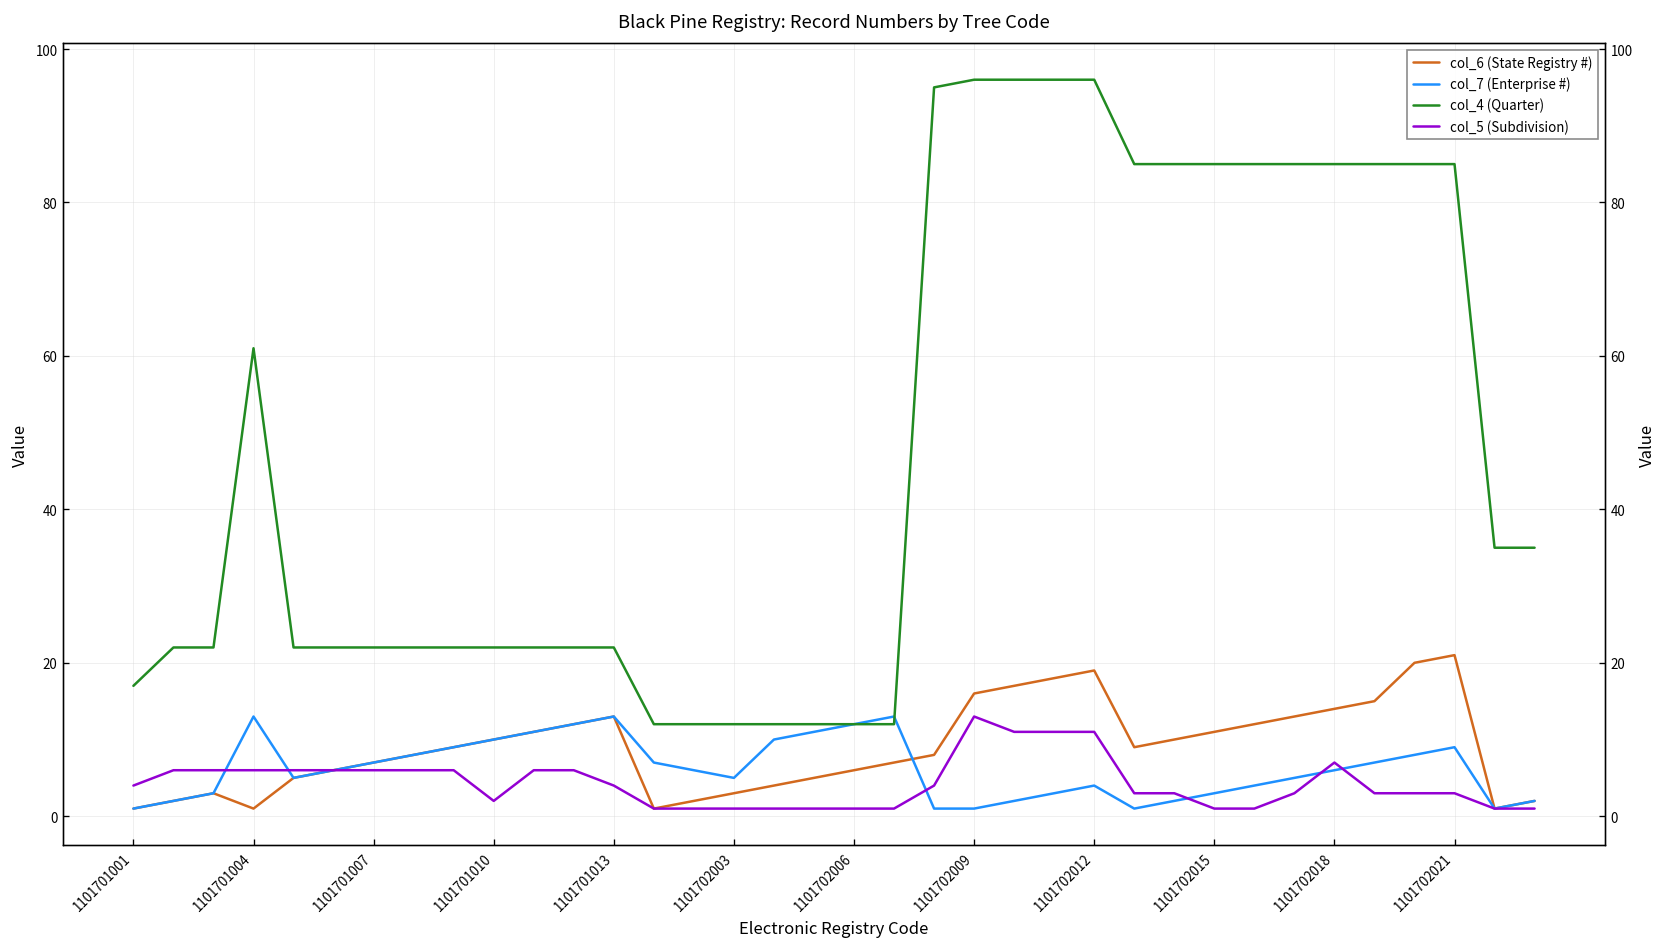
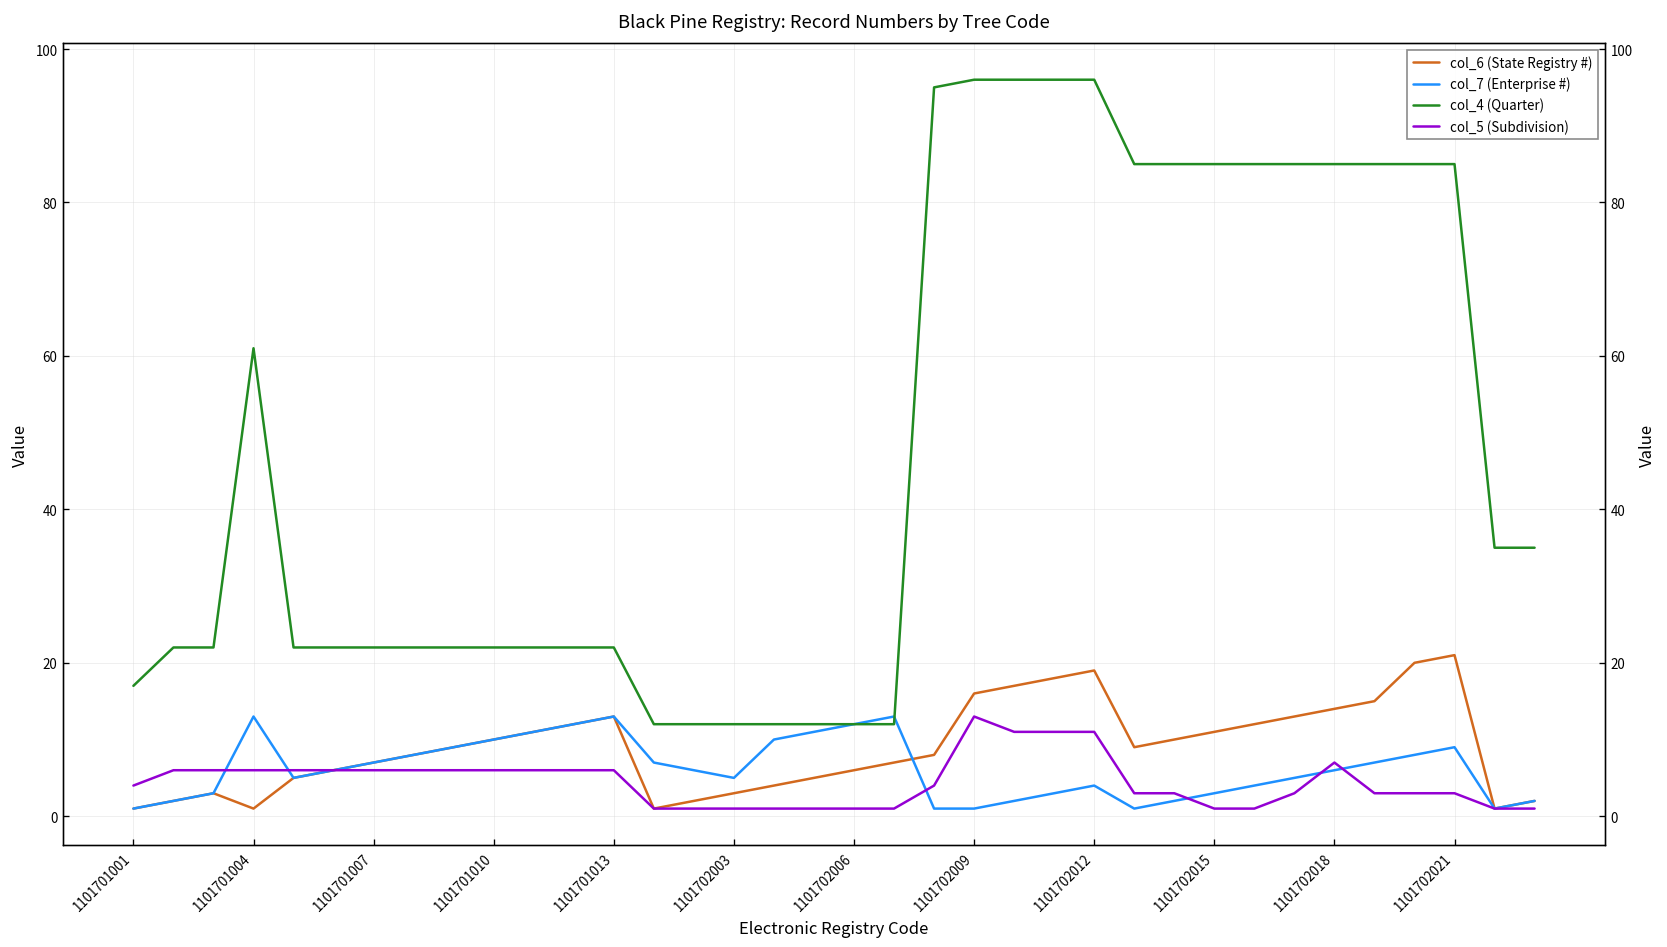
col_5 (Subdivision), 1101701010: 2 -> 6
col_5 (Subdivision), 1101701013: 4 -> 6
